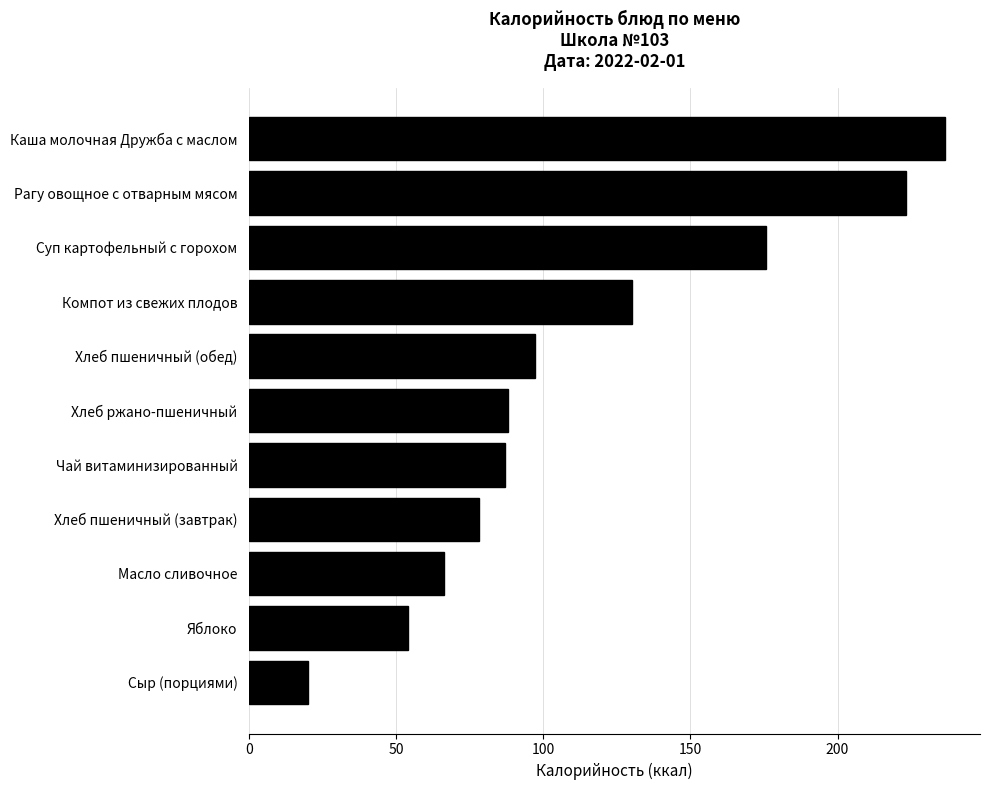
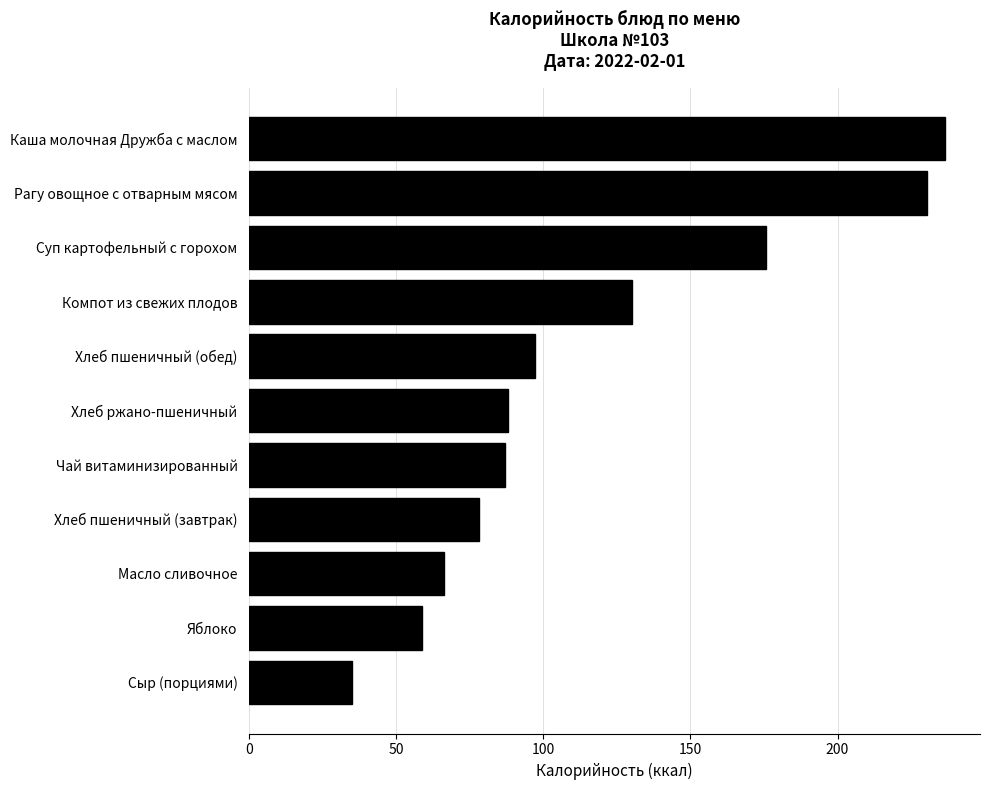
Рагу овощное с отварным мясом: 223 -> 230
Яблоко: 54 -> 59
Сыр (порциями): 20 -> 35
